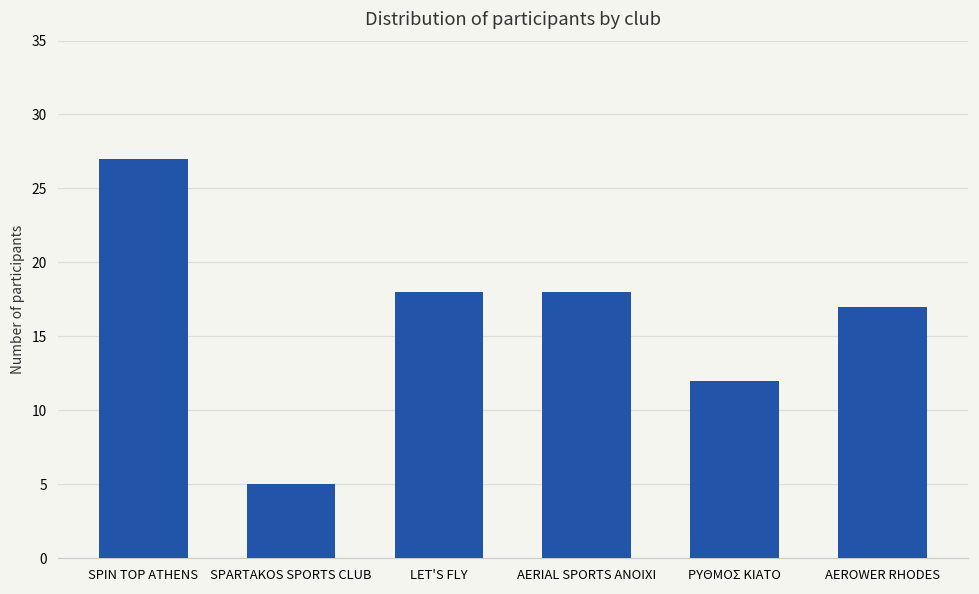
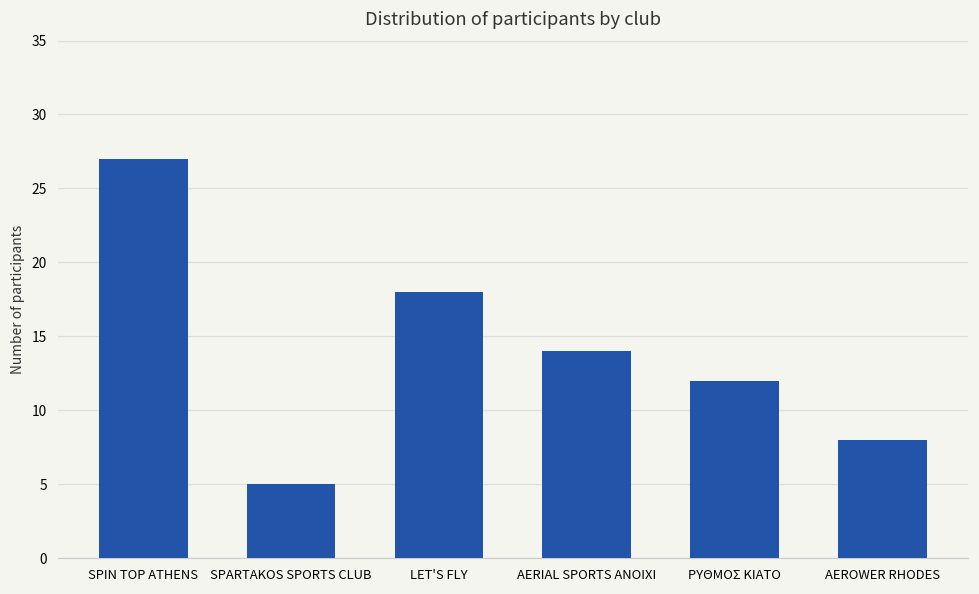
AERIAL SPORTS ANOIXI: 18 -> 14
AEROWER RHODES: 17 -> 8
